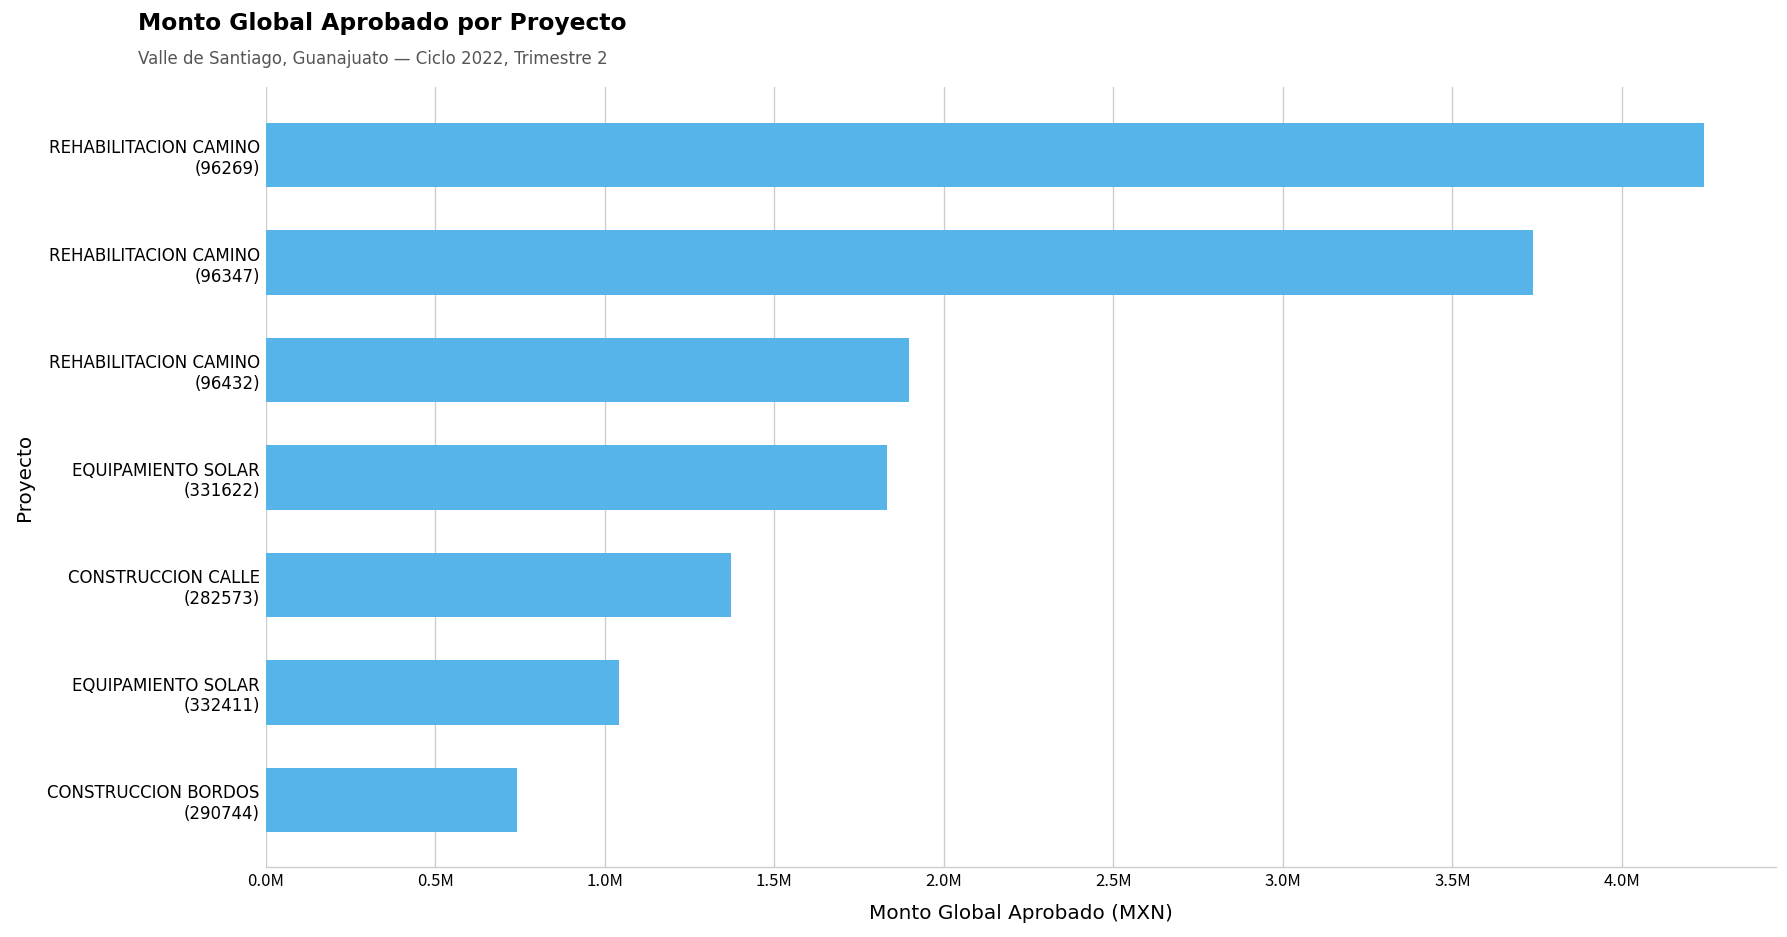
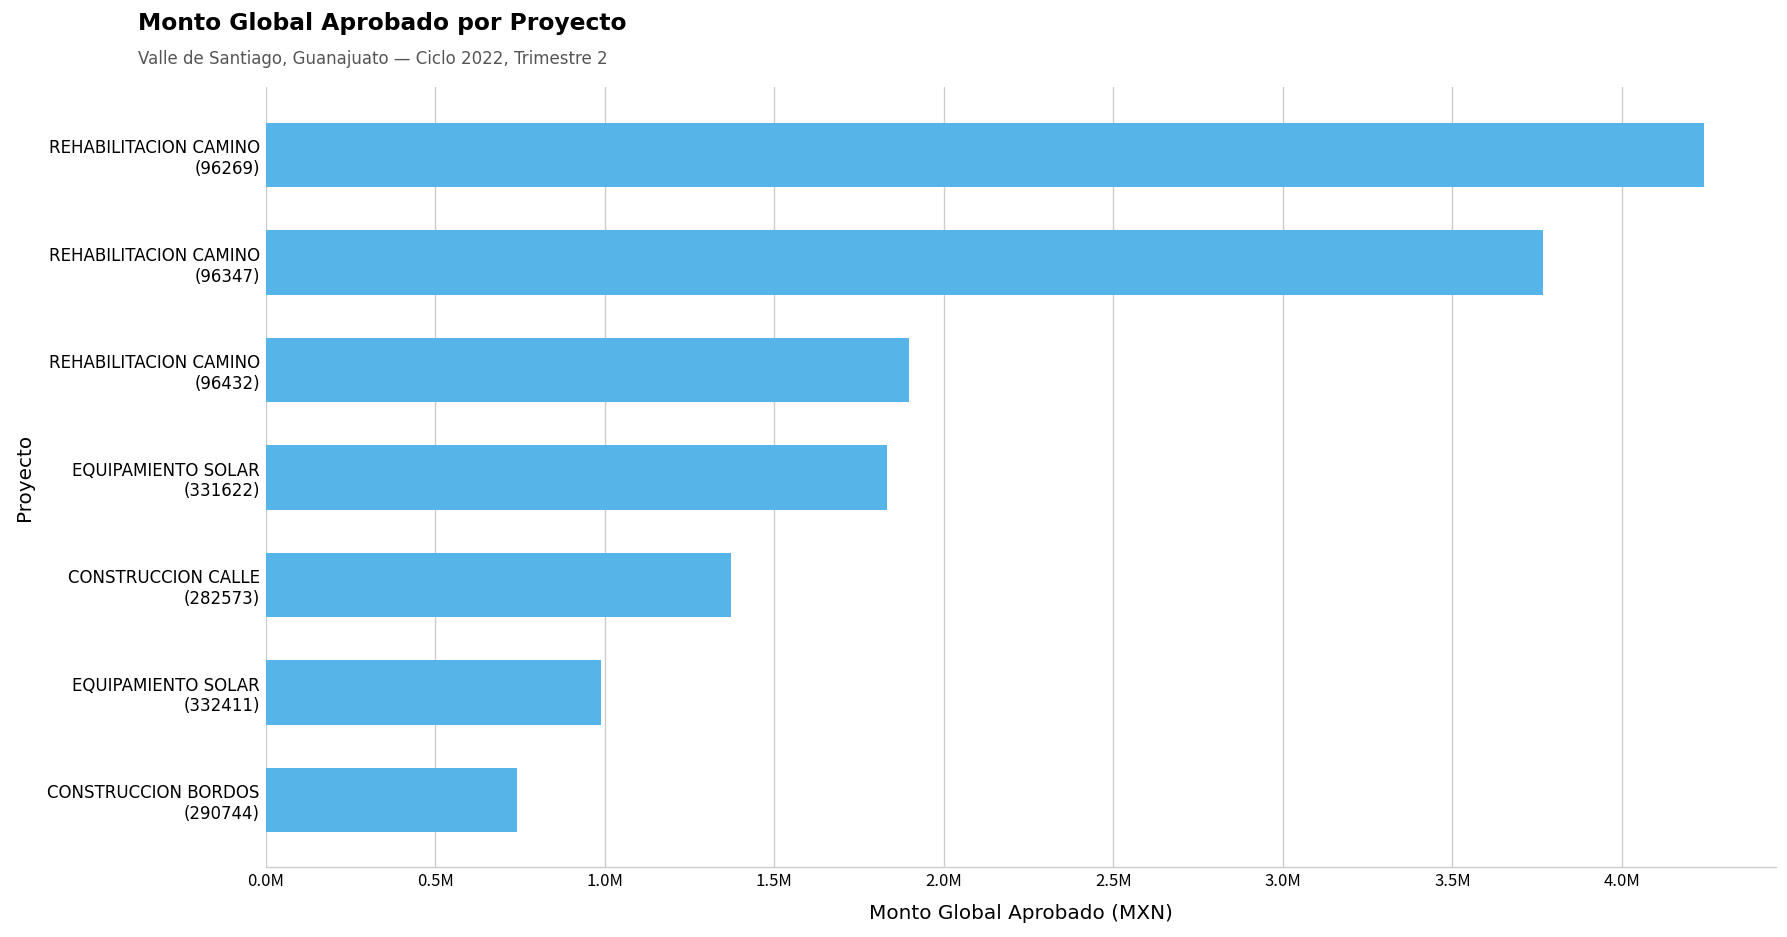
REHABILITACION CAMINO (96347): 3740000 -> 3770000
EQUIPAMIENTO SOLAR (332411): 1040000 -> 990000
